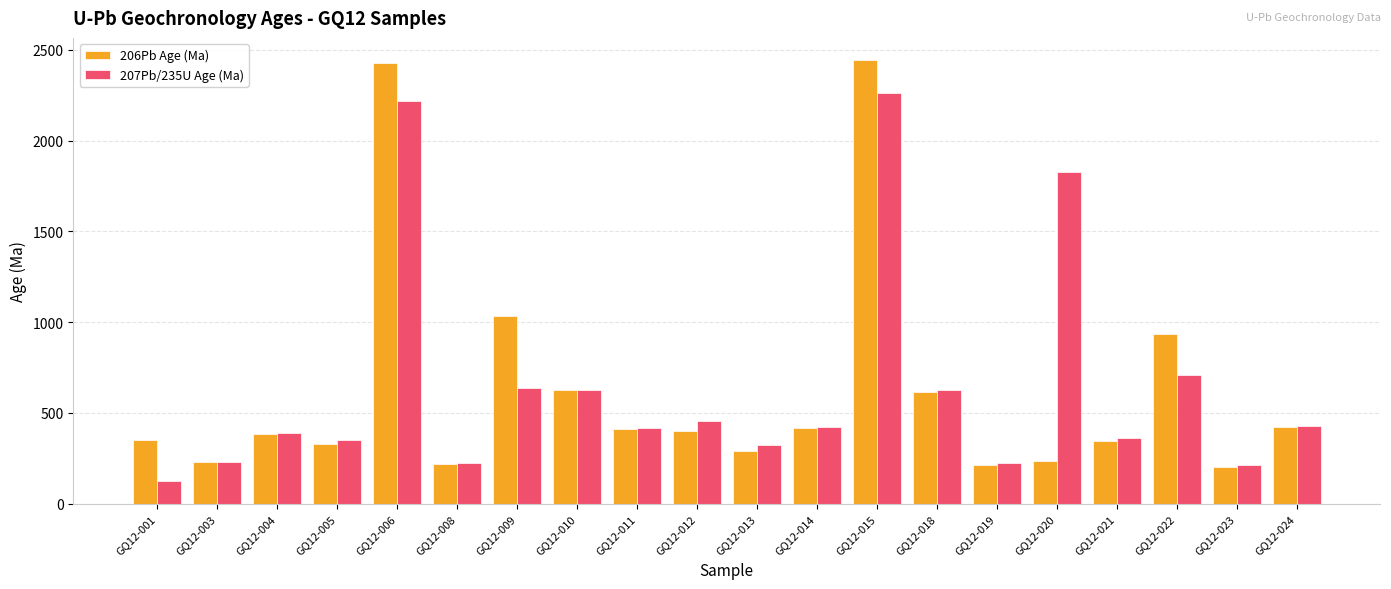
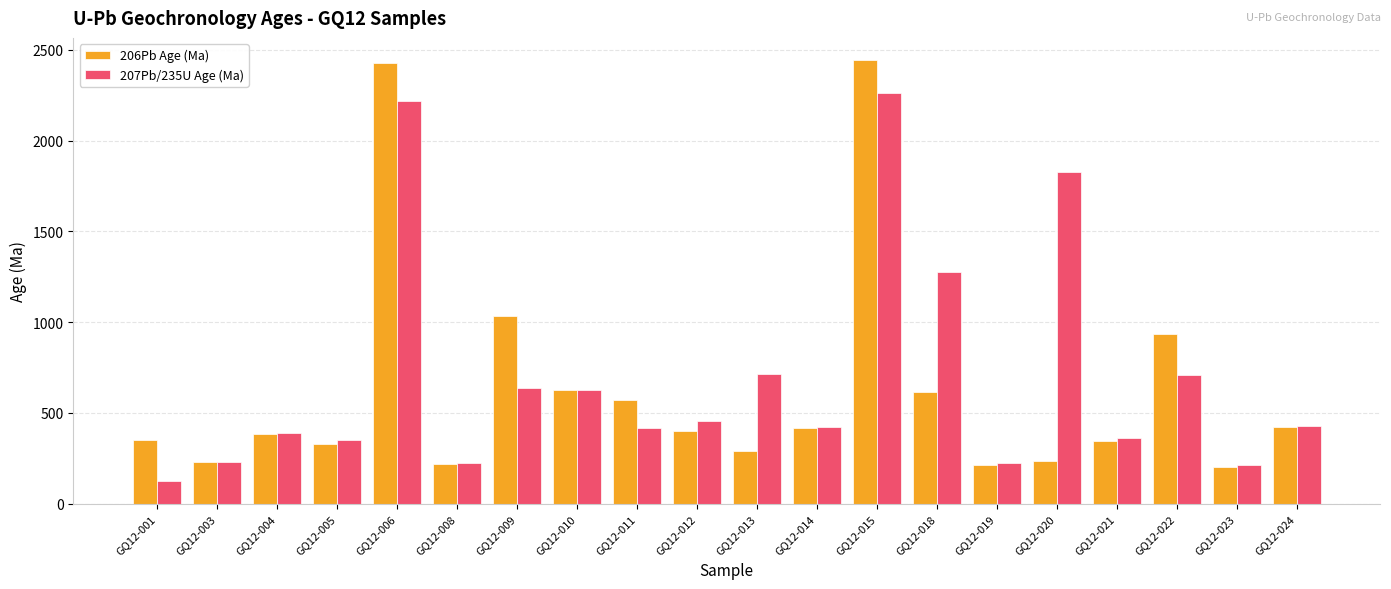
206Pb Age (Ma), GQ12-011: 410 -> 570
207Pb/235U Age (Ma), GQ12-013: 320 -> 720
207Pb/235U Age (Ma), GQ12-018: 620 -> 1280
